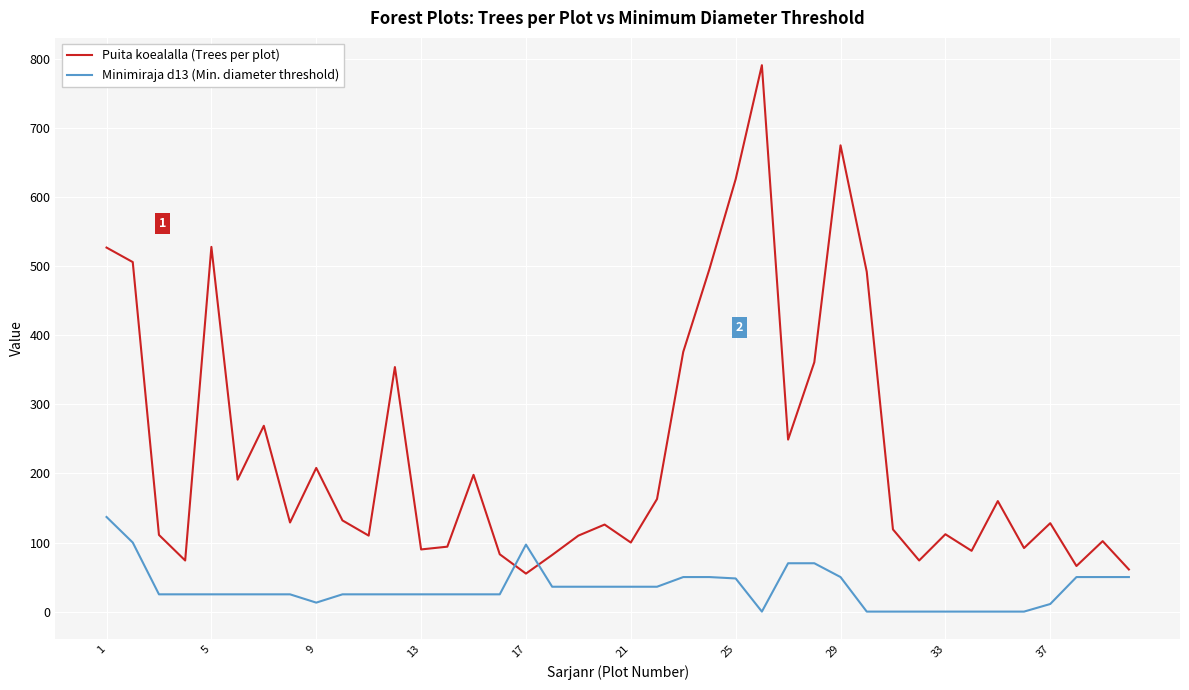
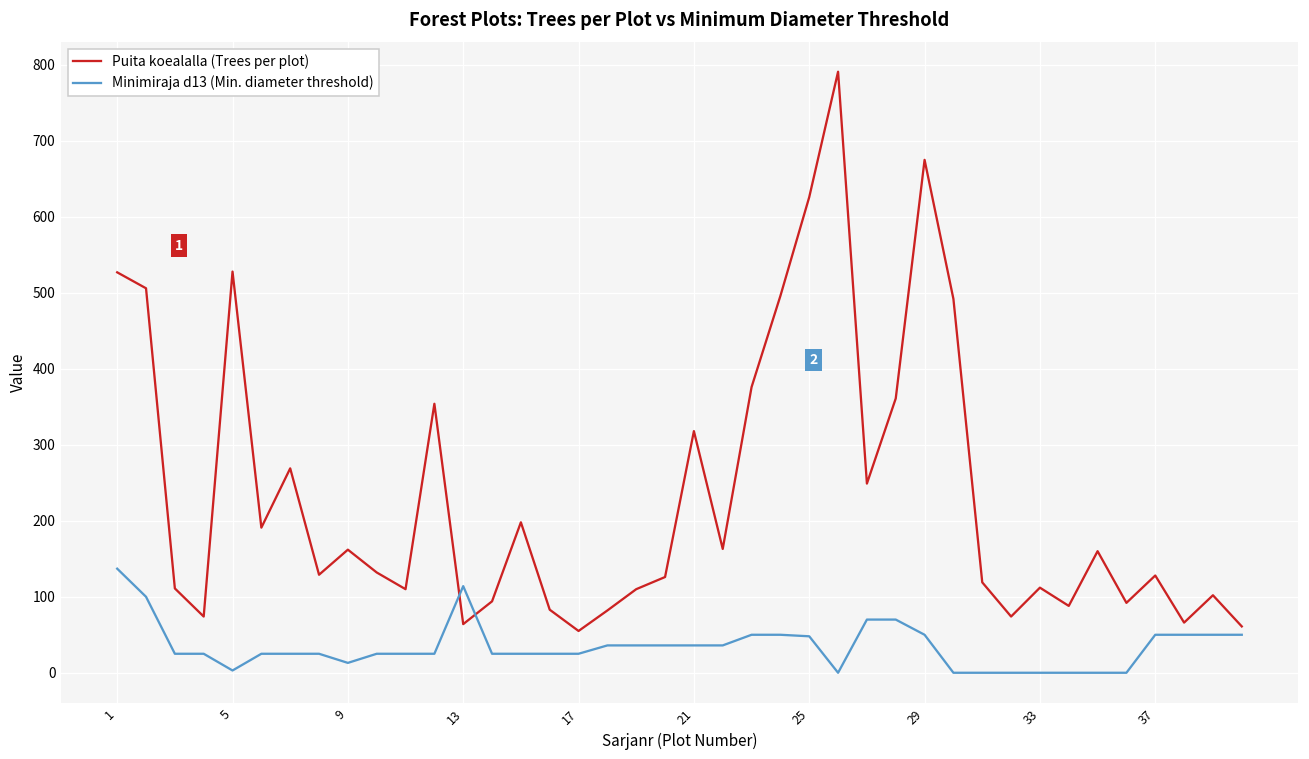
Minimiraja d13 (Min. diameter threshold), 5: 30 -> 0
Puita koealalla (Trees per plot), 9: 210 -> 160
Puita koealalla (Trees per plot), 13: 90 -> 60
Minimiraja d13 (Min. diameter threshold), 13: 30 -> 110
Minimiraja d13 (Min. diameter threshold), 17: 100 -> 30
Puita koealalla (Trees per plot), 21: 100 -> 320
Minimiraja d13 (Min. diameter threshold), 37: 10 -> 50
